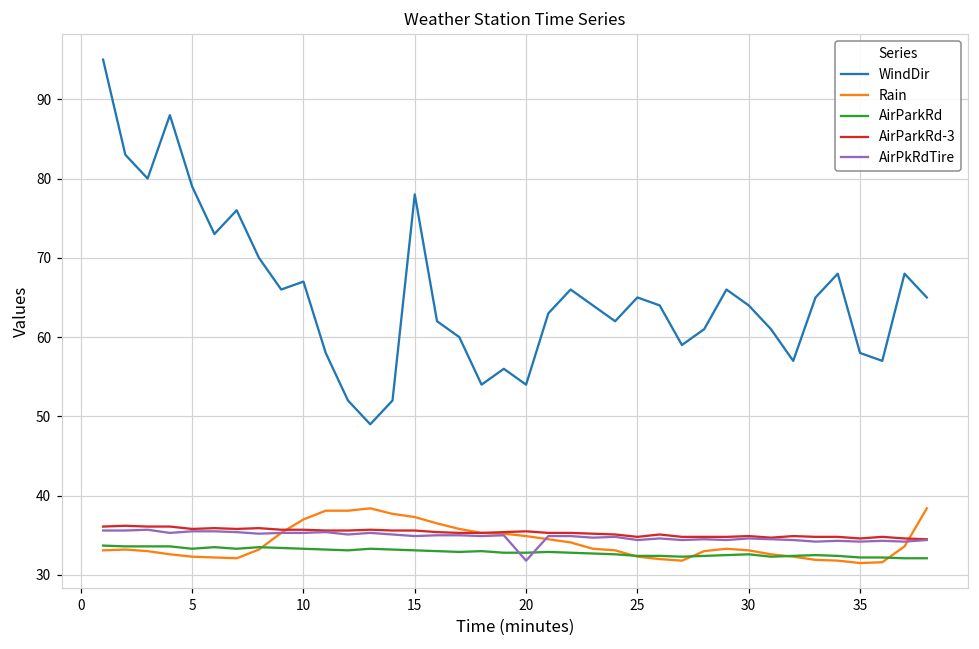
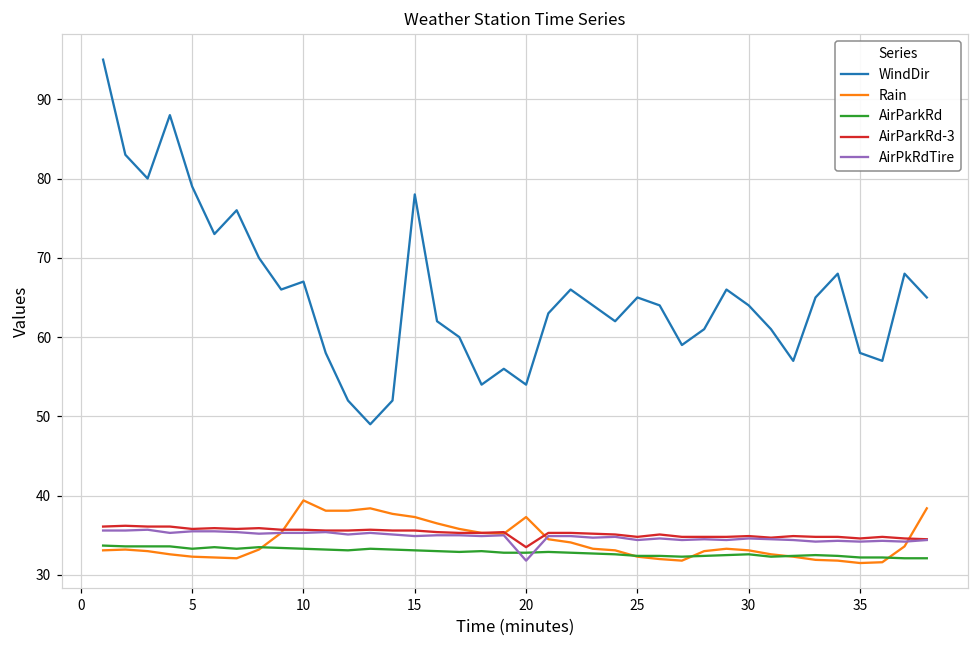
Rain, 10: 37 -> 39
Rain, 20: 35 -> 37
AirParkRd-3, 20: 36 -> 34
